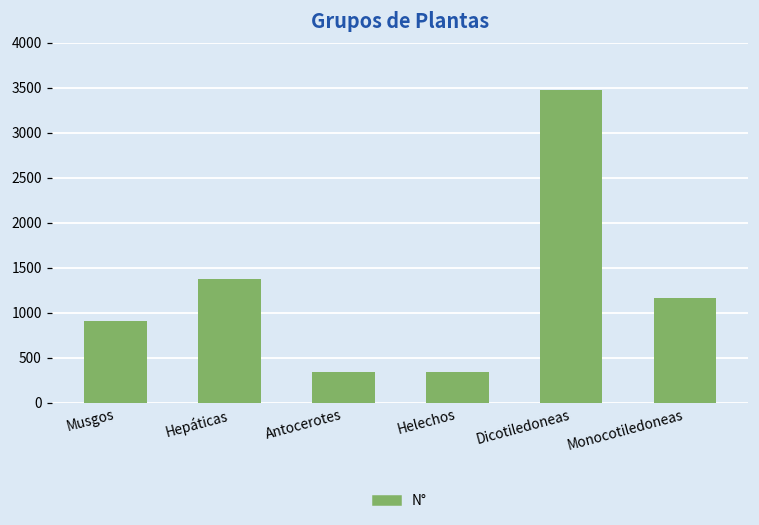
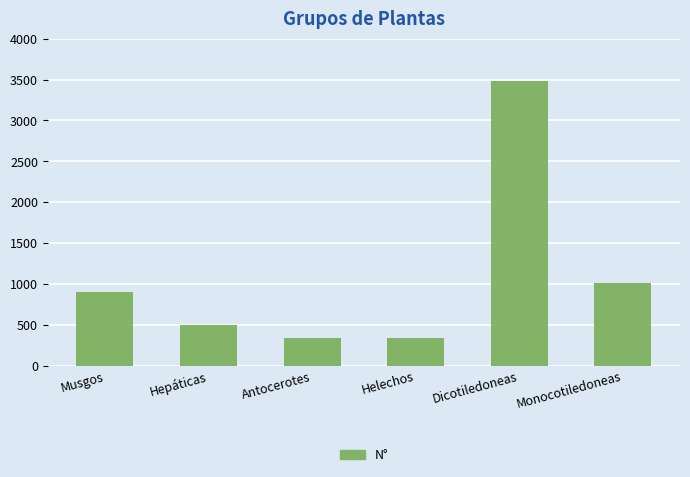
Hepáticas: 1400 -> 500
Monocotiledoneas: 1200 -> 1000
